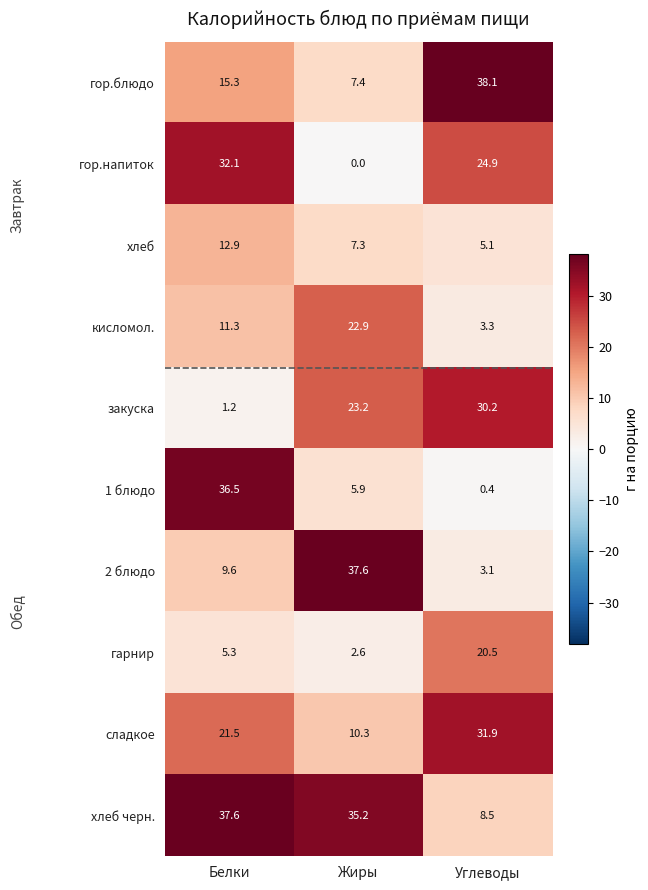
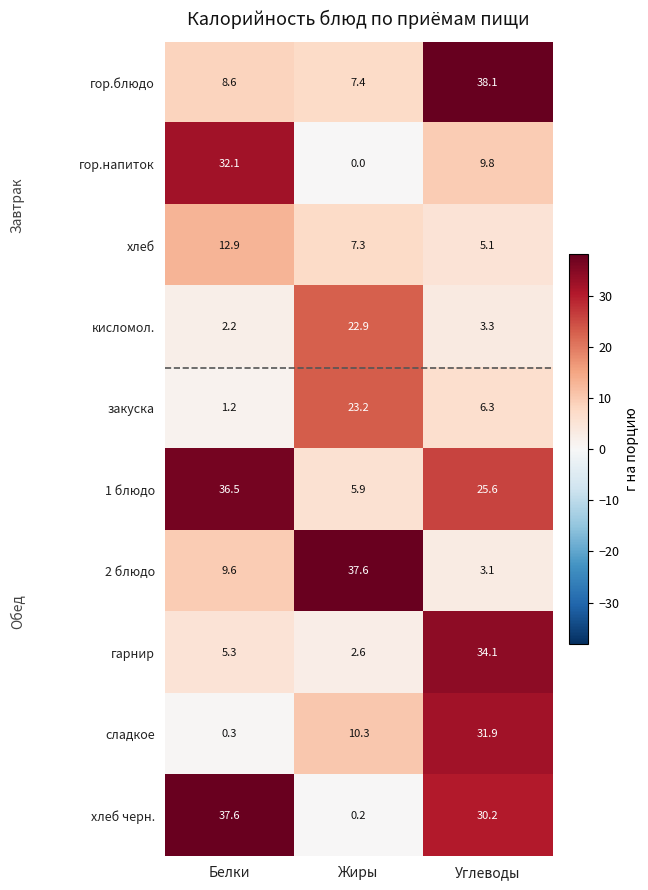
гор.блюдо, Белки: 15.3 -> 8.6
гор.напиток, Углеводы: 24.9 -> 9.8
кисломол., Белки: 11.3 -> 2.2
закуска, Углеводы: 30.2 -> 6.3
1 блюдо, Углеводы: 0.4 -> 25.6
гарнир, Углеводы: 20.5 -> 34.1
сладкое, Белки: 21.5 -> 0.3
хлеб черн., Жиры: 35.2 -> 0.2
хлеб черн., Углеводы: 8.5 -> 30.2
